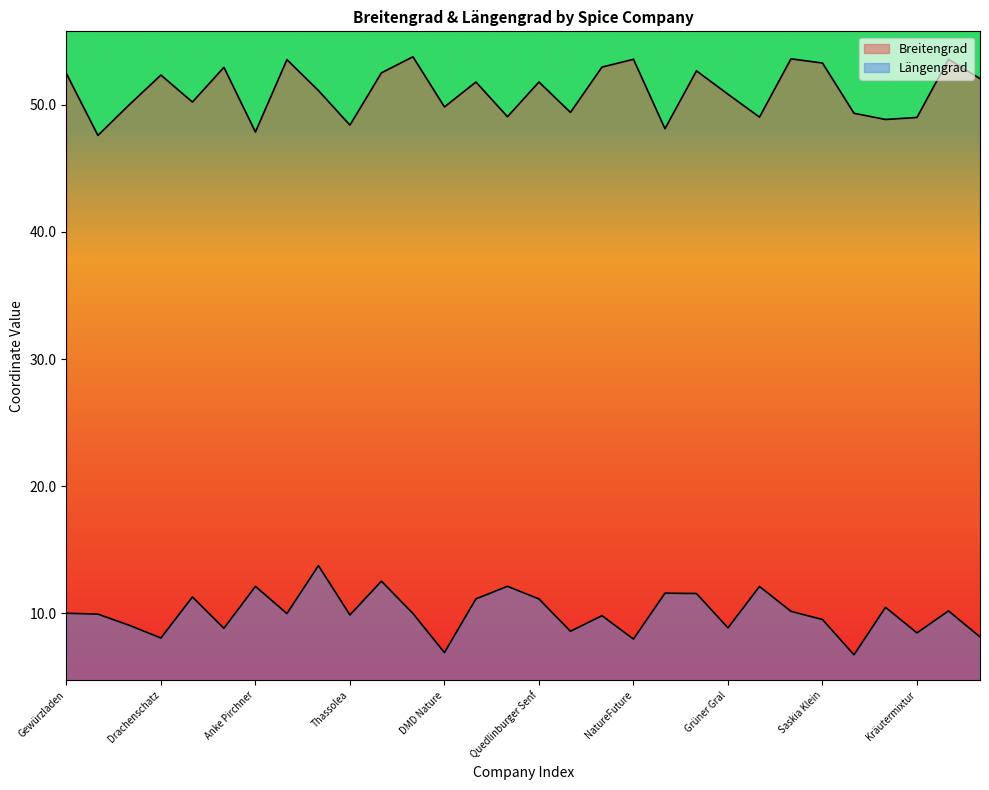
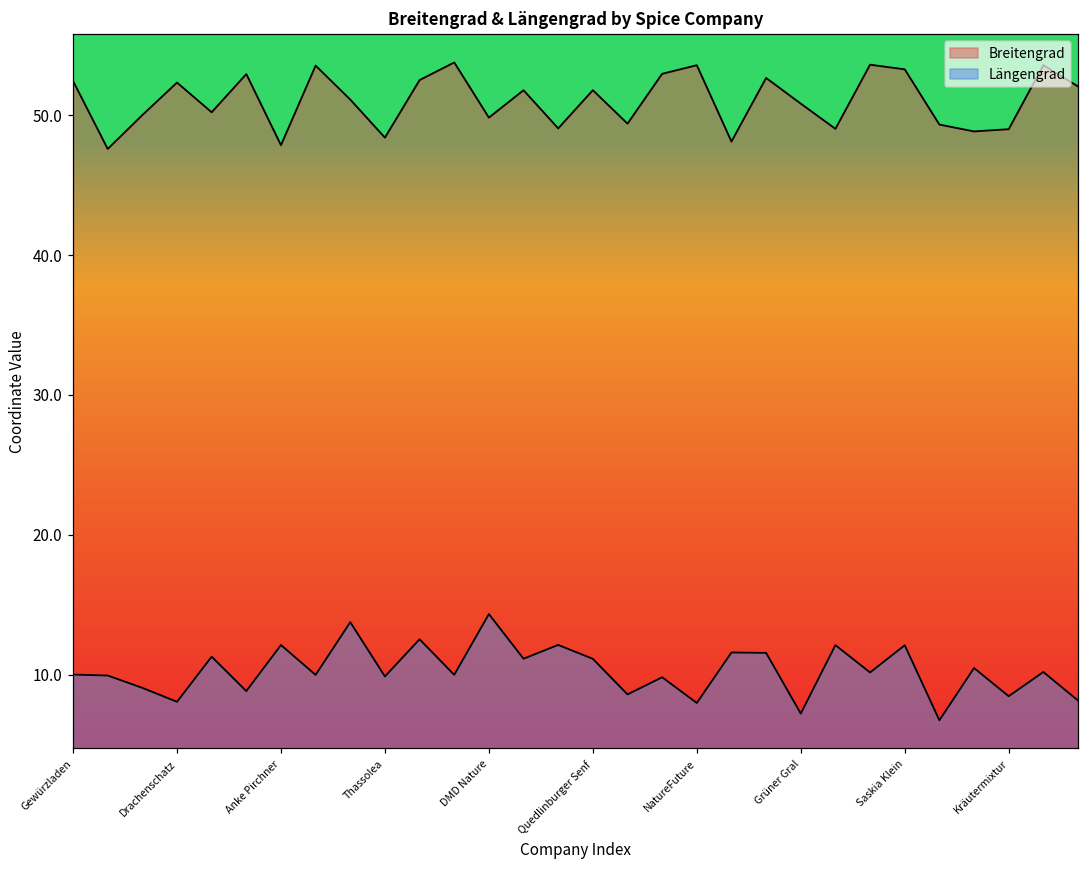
Längengrad, DMD Nature: 6.9 -> 14.3
Längengrad, Grüner Gral: 8.9 -> 7.2
Längengrad, Saskia Klein: 9.5 -> 12.1
